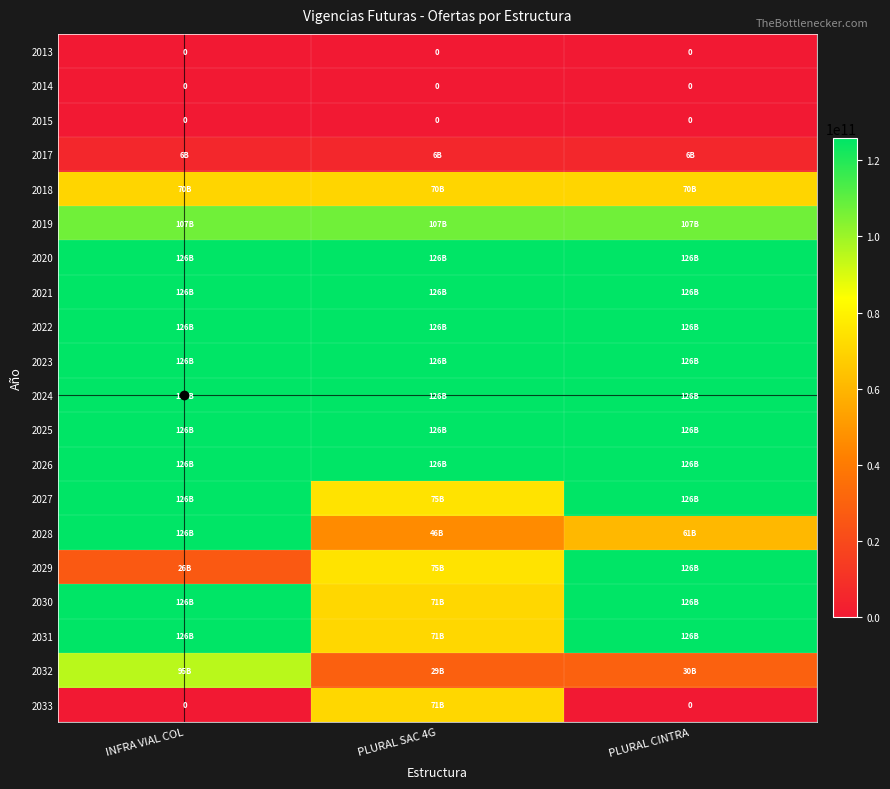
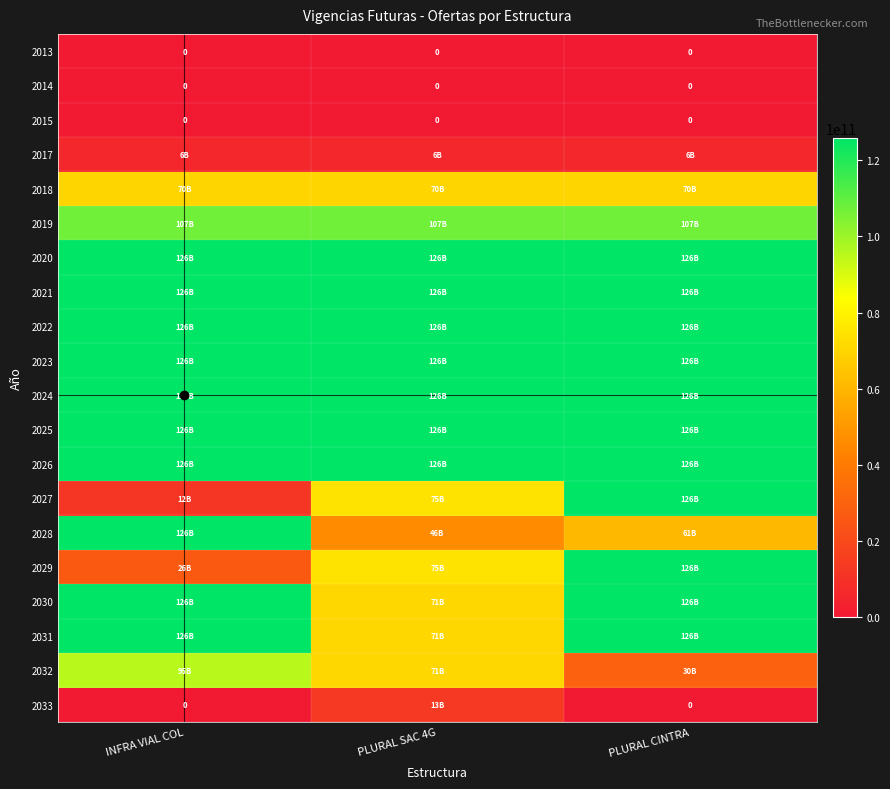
2027, INFRA VIAL COL: 126B -> 12B
2032, PLURAL SAC 4G: 29B -> 71B
2033, PLURAL SAC 4G: 71B -> 13B
